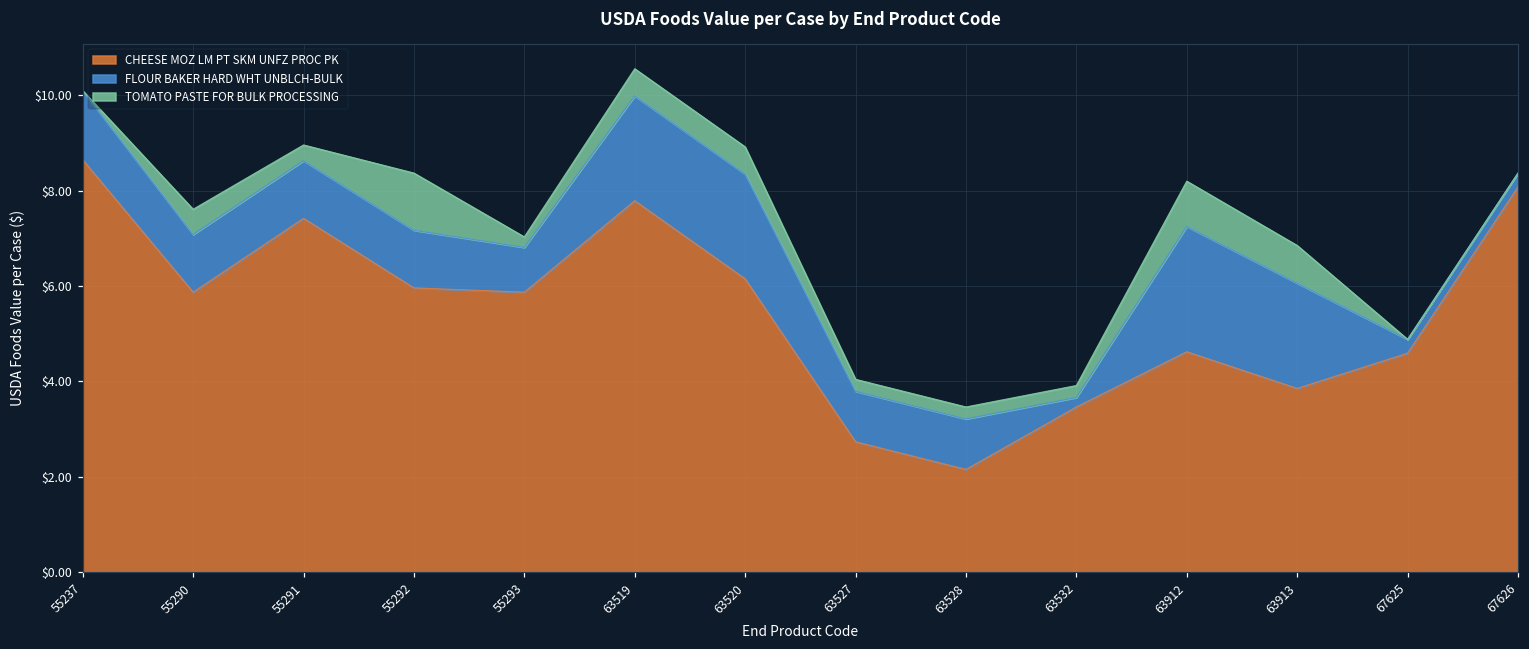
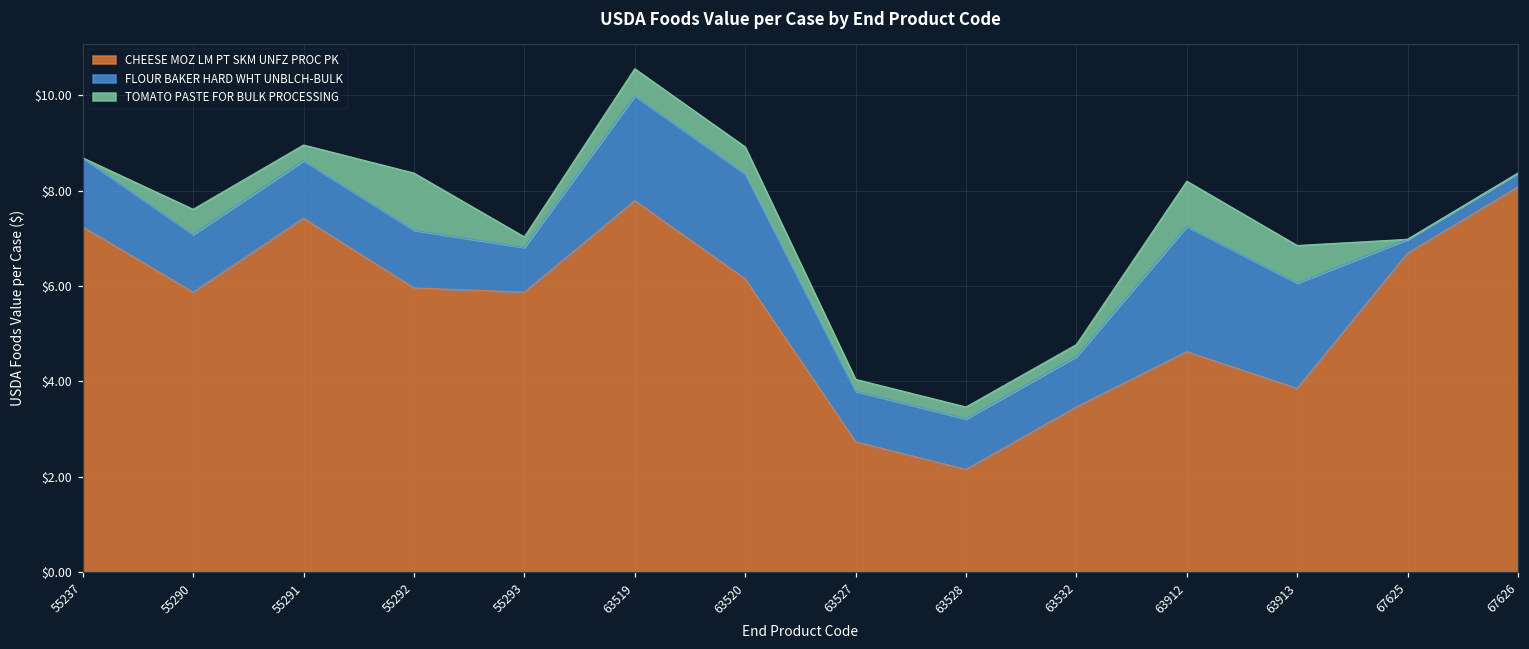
CHEESE MOZ LM PT SKM UNFZ PROC PK, 55237: $8.7 -> $7.2
FLOUR BAKER HARD WHT UNBLCH-BULK, 63532: $0.2 -> $1.1
CHEESE MOZ LM PT SKM UNFZ PROC PK, 67625: $4.6 -> $6.7
